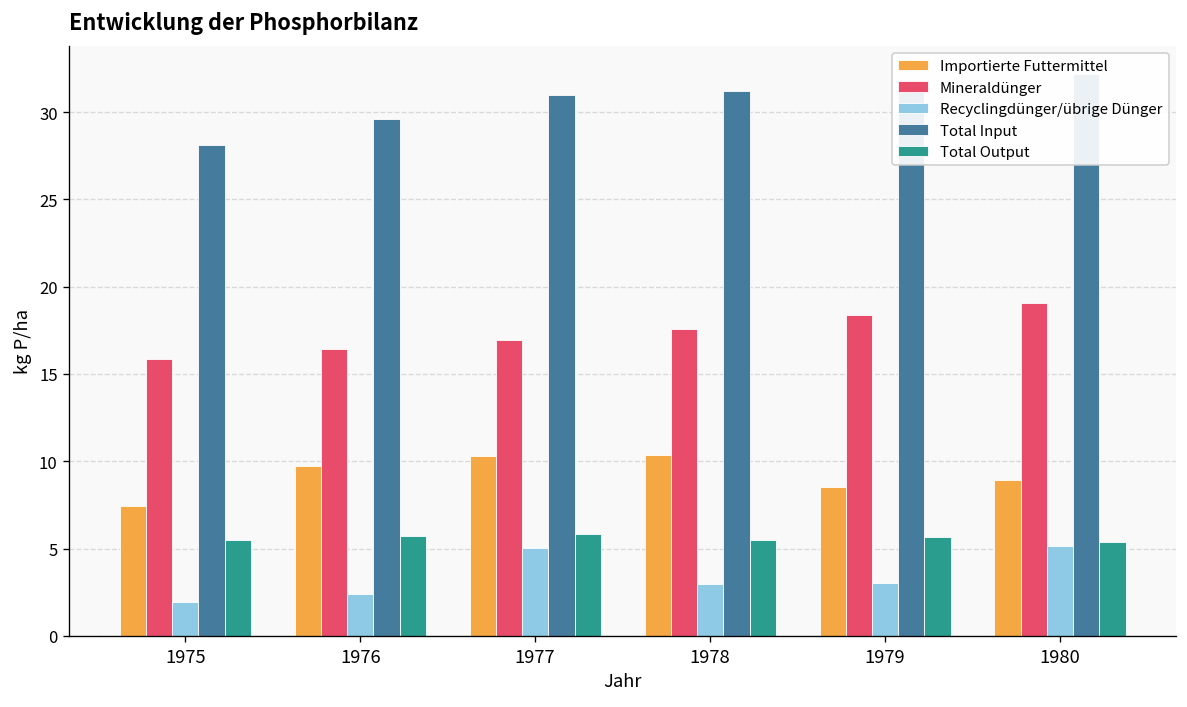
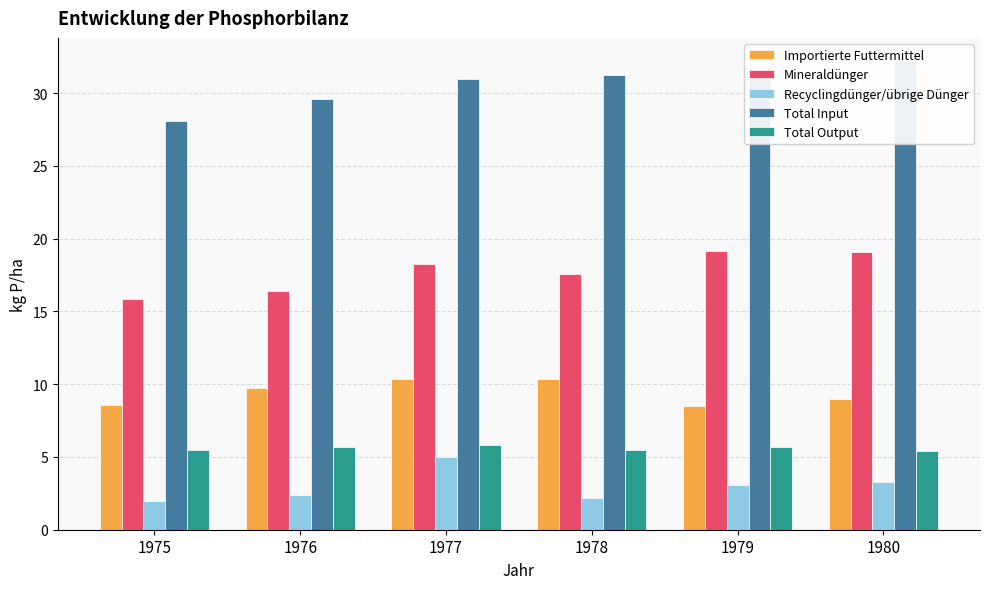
Importierte Futtermittel, 1975: 7.4 -> 8.6
Mineraldünger, 1977: 16.9 -> 18.2
Recyclingdünger/übrige Dünger, 1978: 2.9 -> 2.2
Mineraldünger, 1979: 18.4 -> 19.2
Recyclingdünger/übrige Dünger, 1980: 5.1 -> 3.3
